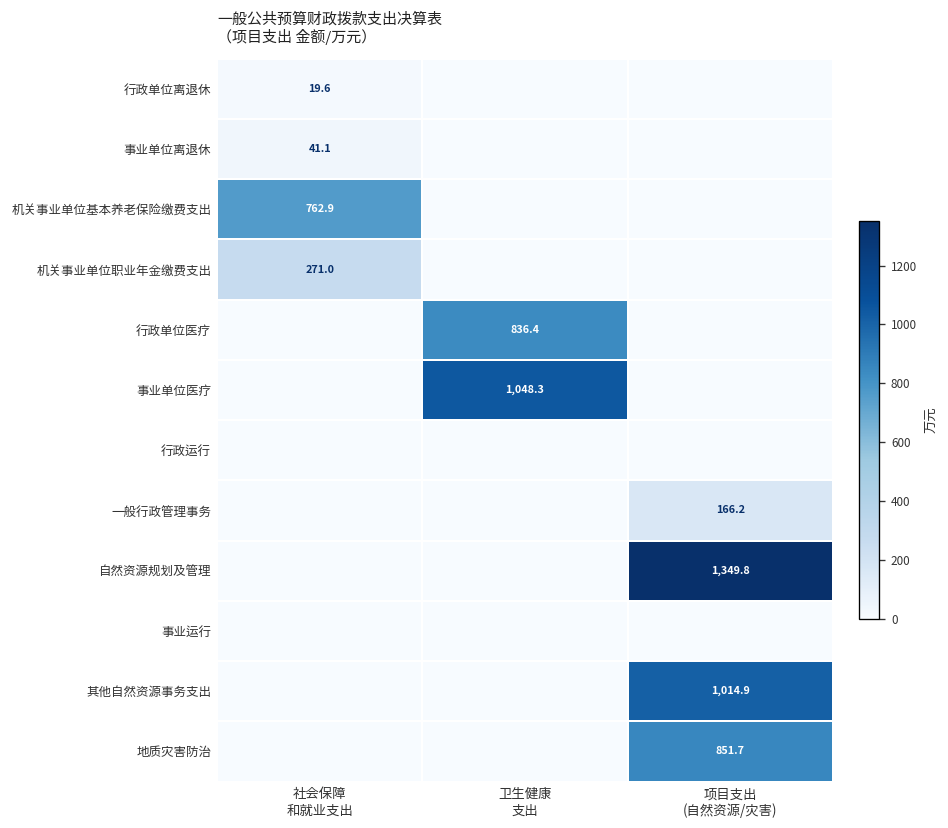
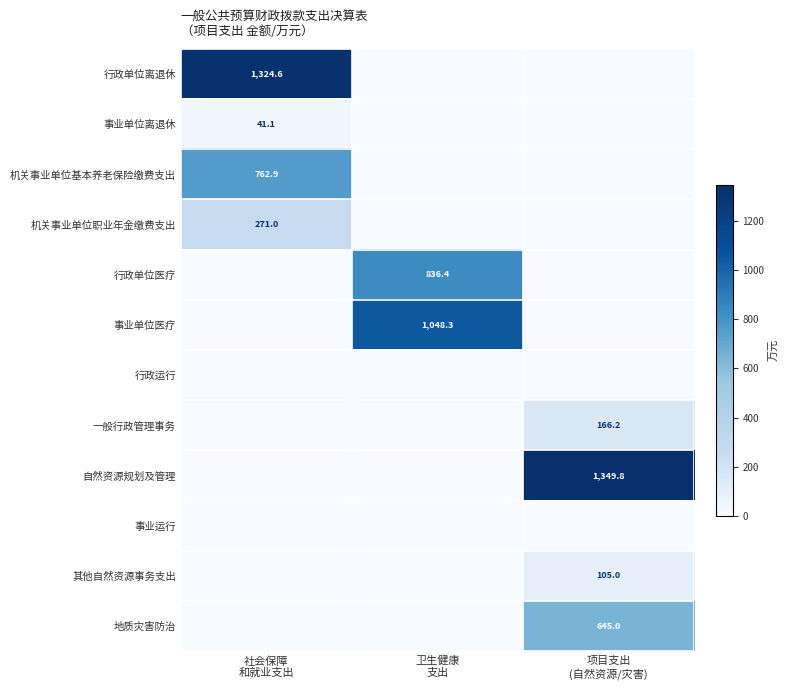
行政单位离退休, 社会保障 和就业支出: 19.6 -> 1,324.6
其他自然资源事务支出, 项目支出 (自然资源/灾害): 1,014.9 -> 105.0
地质灾害防治, 项目支出 (自然资源/灾害): 851.7 -> 645.0
